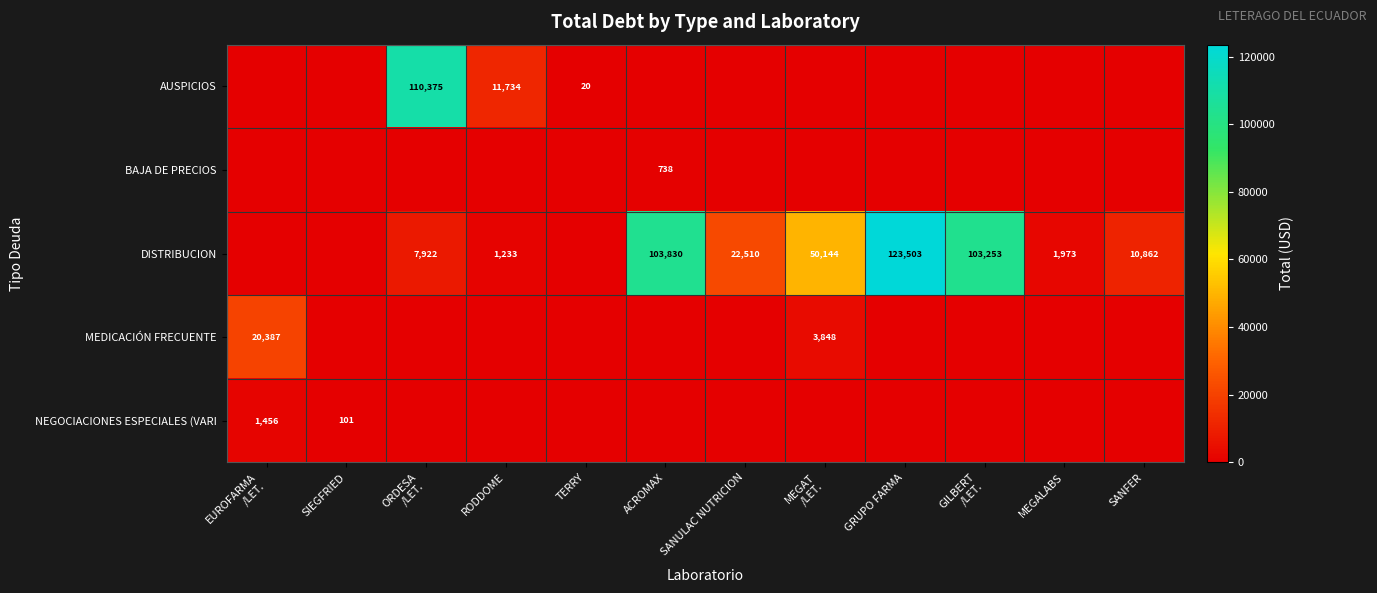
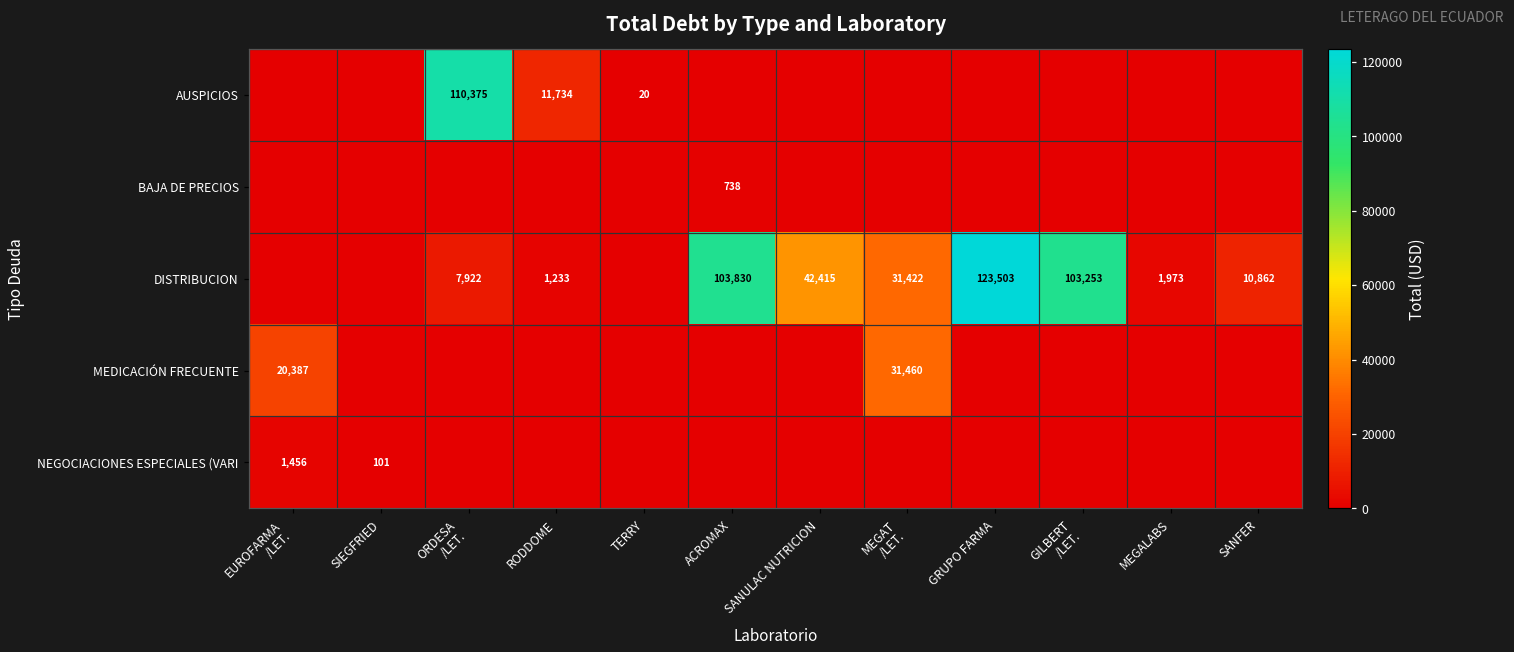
DISTRIBUCION, SANULAC NUTRICION: 22,510 -> 42,415
DISTRIBUCION, MEGAT /LET.: 50,144 -> 31,422
MEDICACIÓN FRECUENTE, MEGAT /LET.: 3,848 -> 31,460
